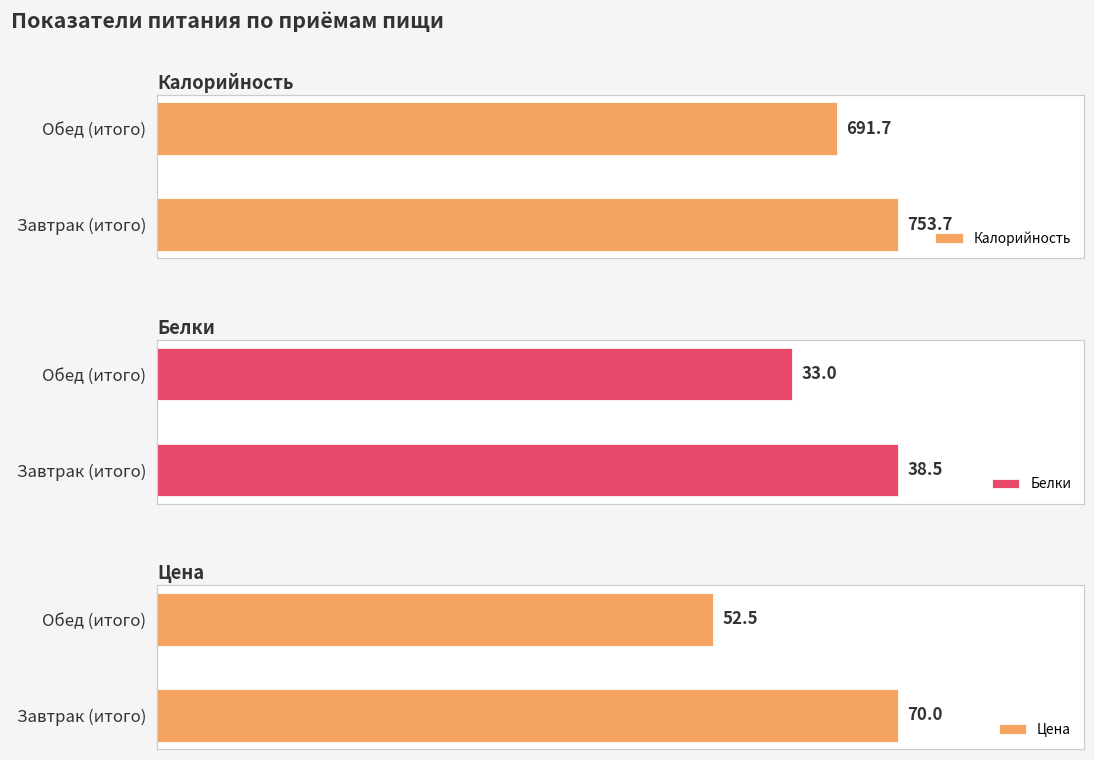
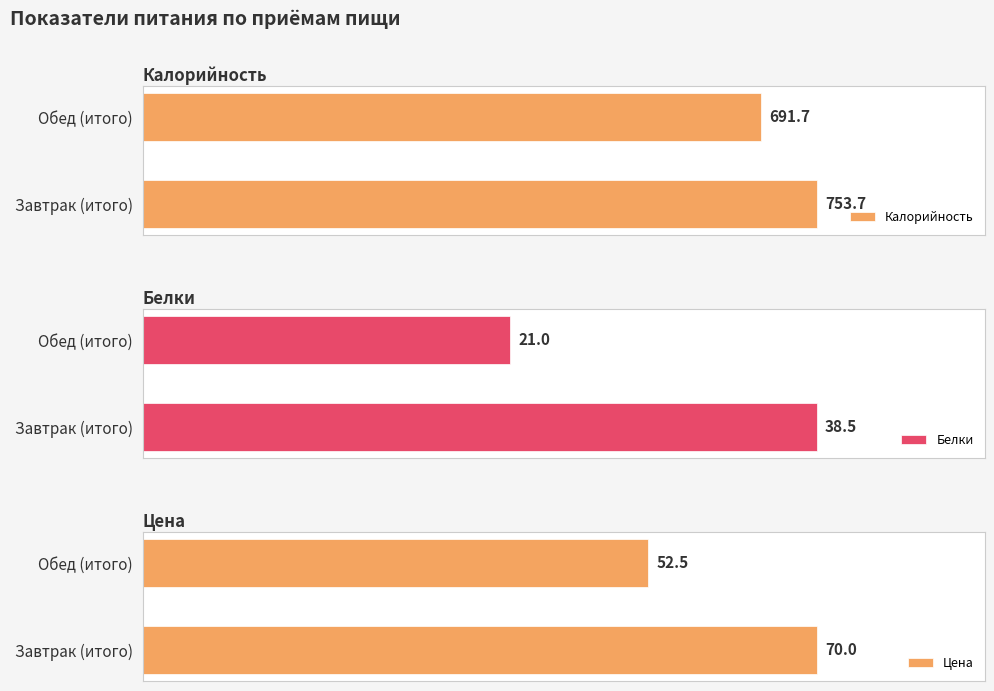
Белки, Обед (итого): 33.0 -> 21.0
